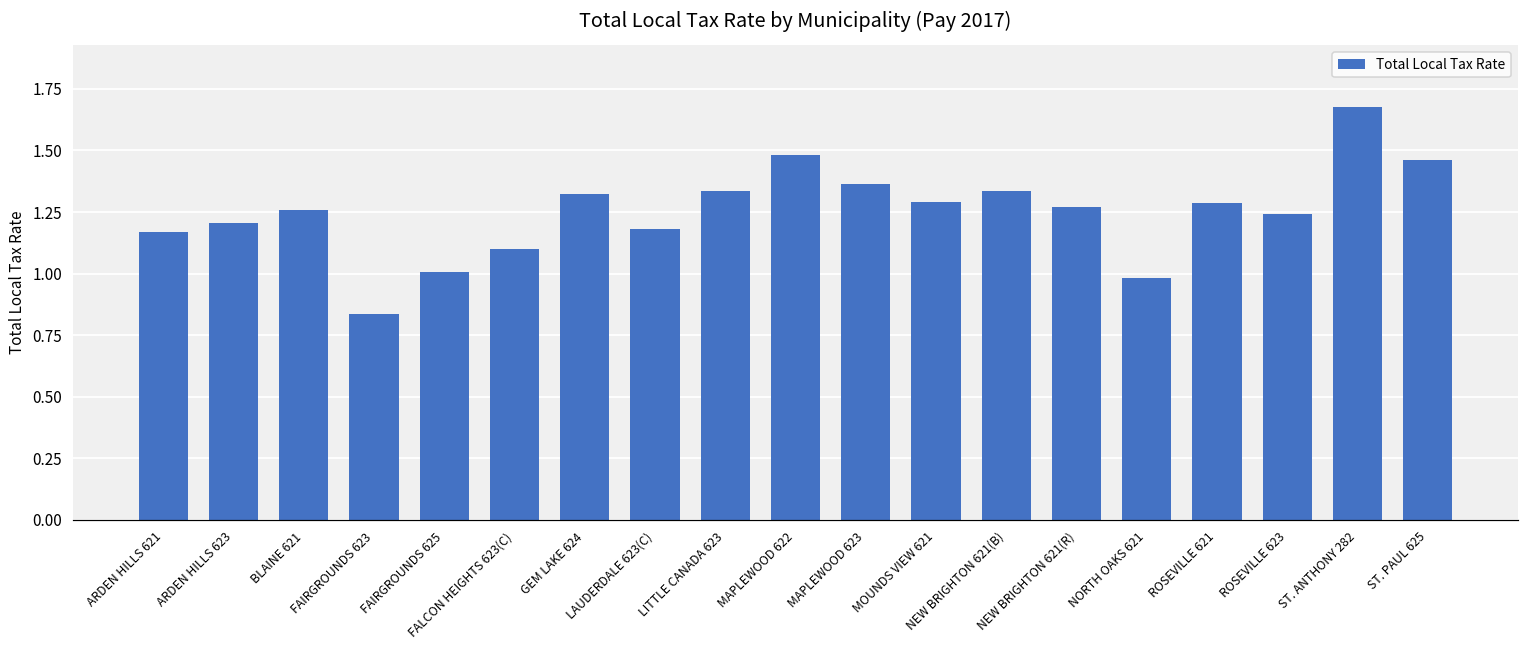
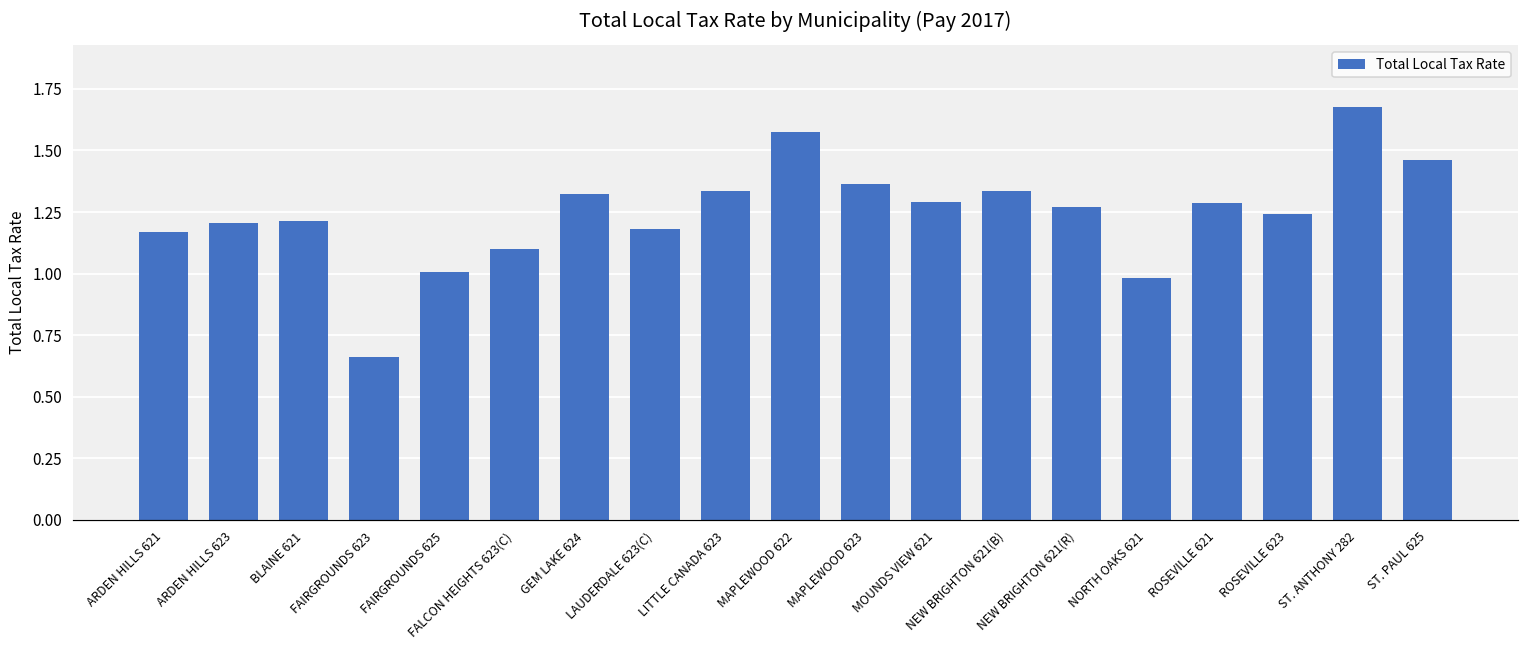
BLAINE 621: 1.26 -> 1.21
FAIRGROUNDS 623: 0.84 -> 0.66
MAPLEWOOD 622: 1.48 -> 1.58
